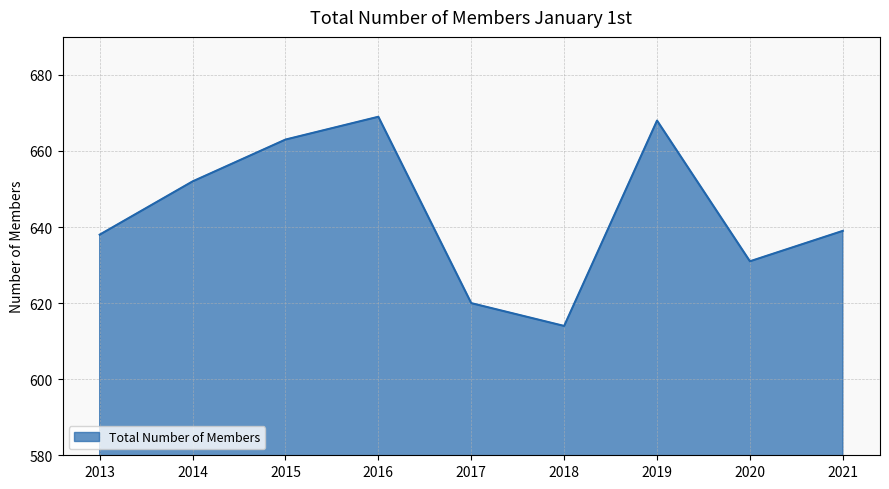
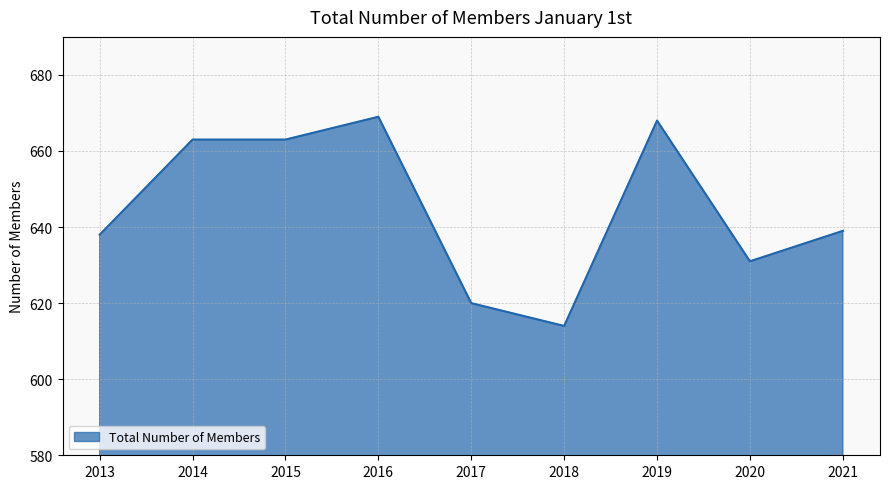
2014: 652 -> 663
